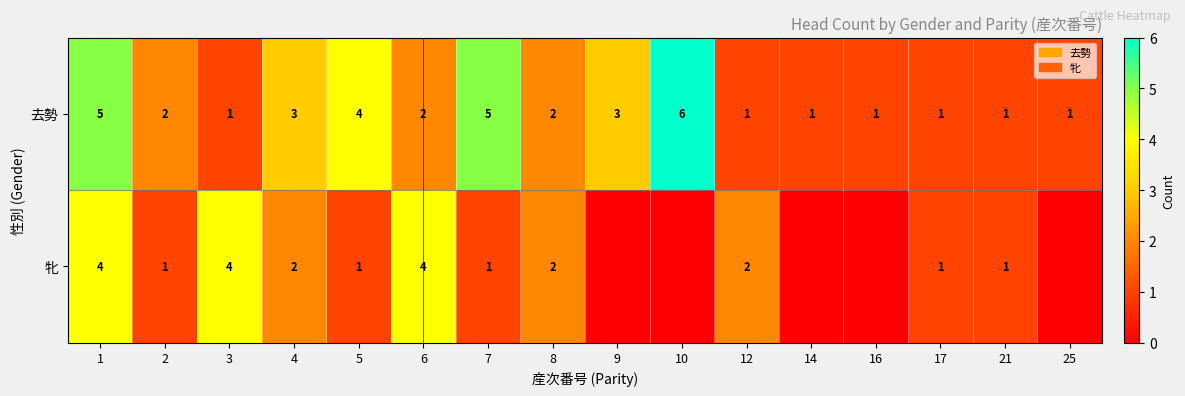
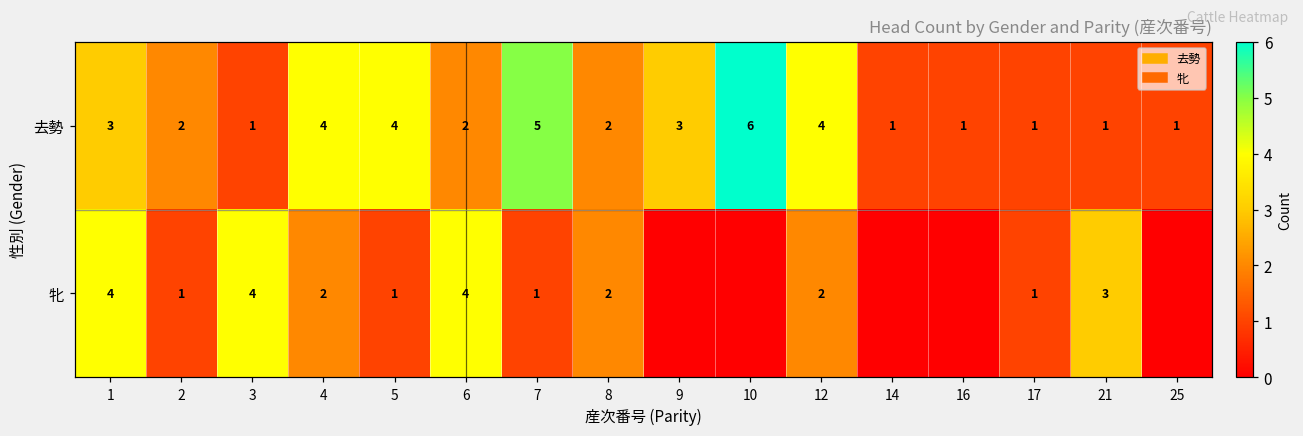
去勢, 1: 5 -> 3
去勢, 4: 3 -> 4
去勢, 12: 1 -> 4
牝, 21: 1 -> 3
